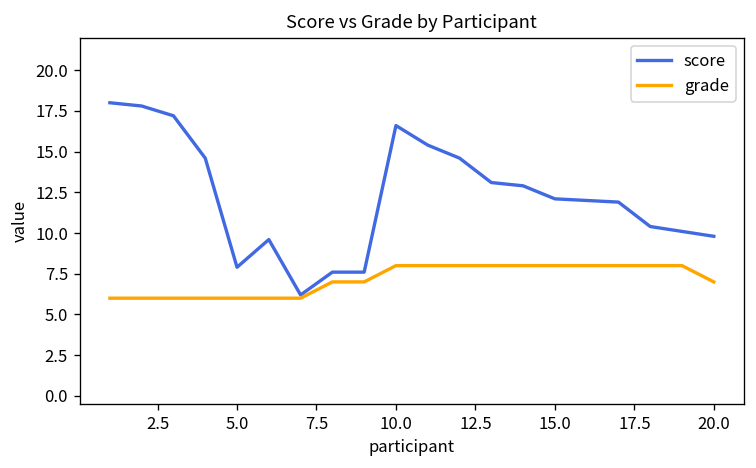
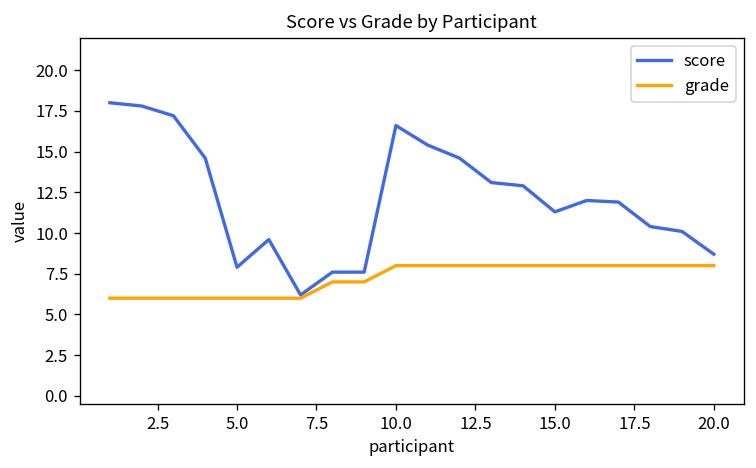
score, 15.0: 12.1 -> 11.3
score, 20.0: 9.8 -> 8.7
grade, 20.0: 7 -> 8
